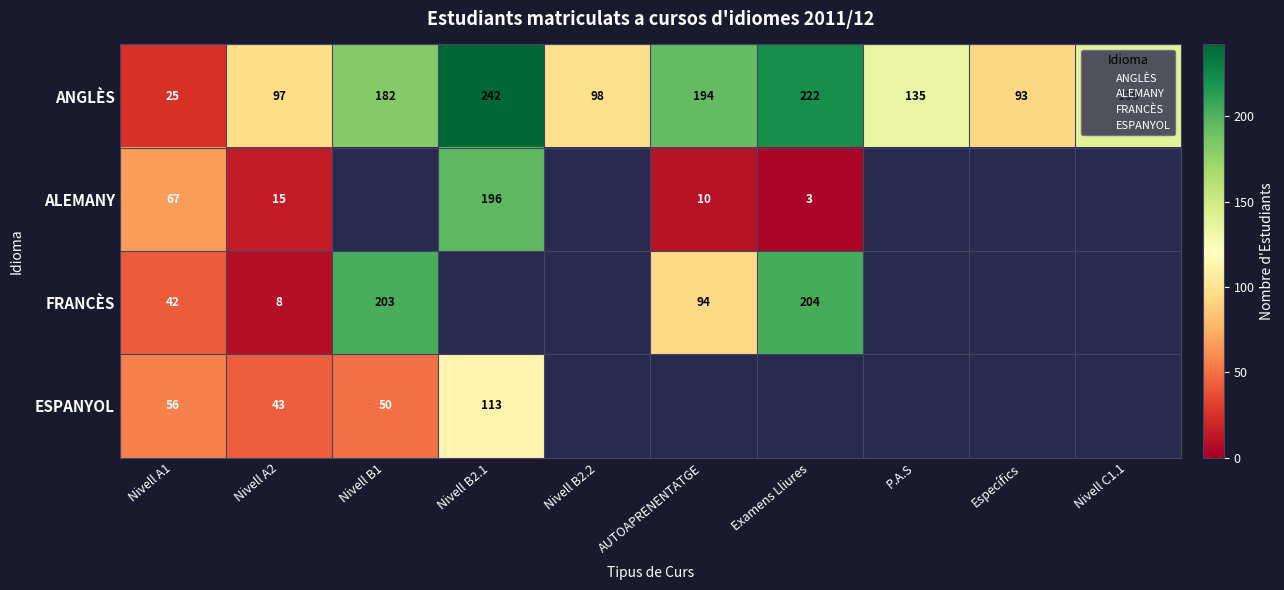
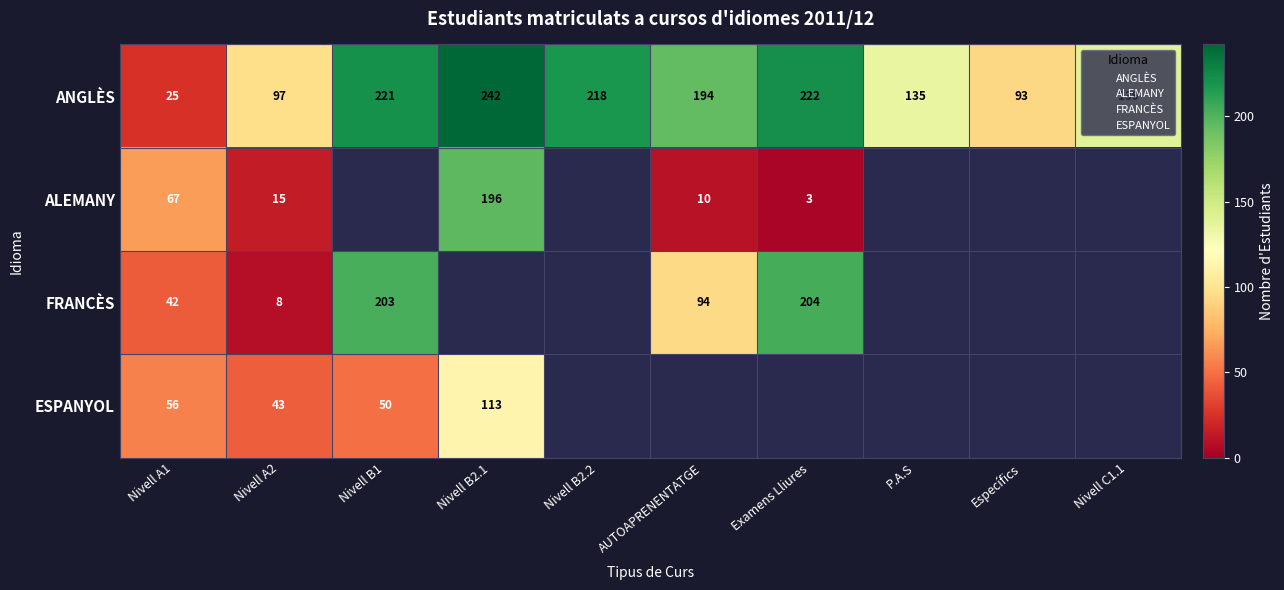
ANGLÈS, Nivell B1: 182 -> 221
ANGLÈS, Nivell B2.2: 98 -> 218
